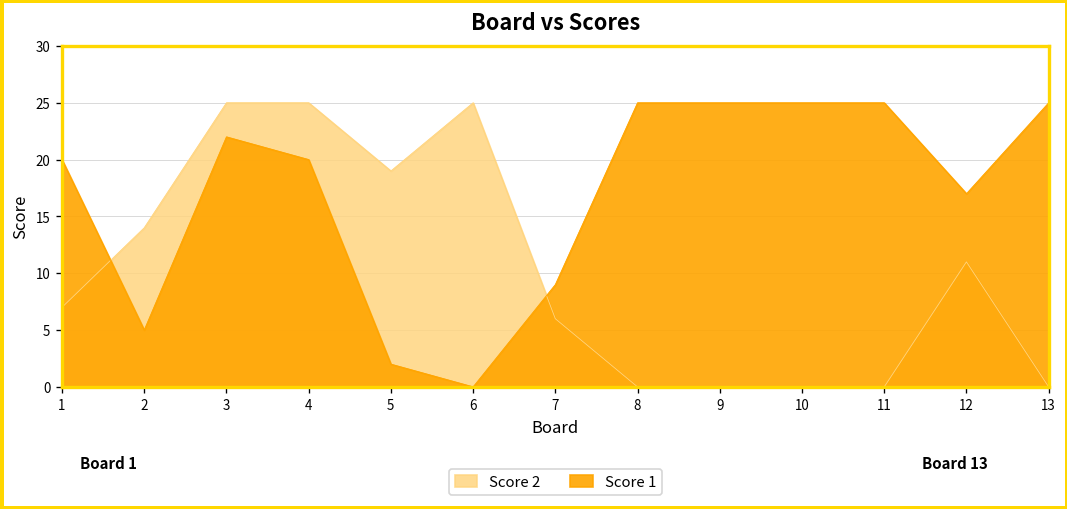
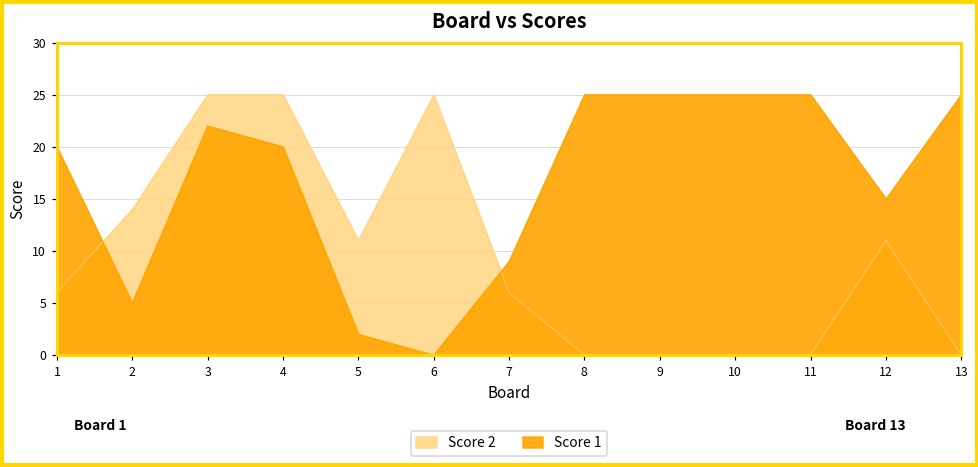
Score 2, 1: 7 -> 6
Score 2, 5: 19 -> 11
Score 1, 12: 17 -> 15
